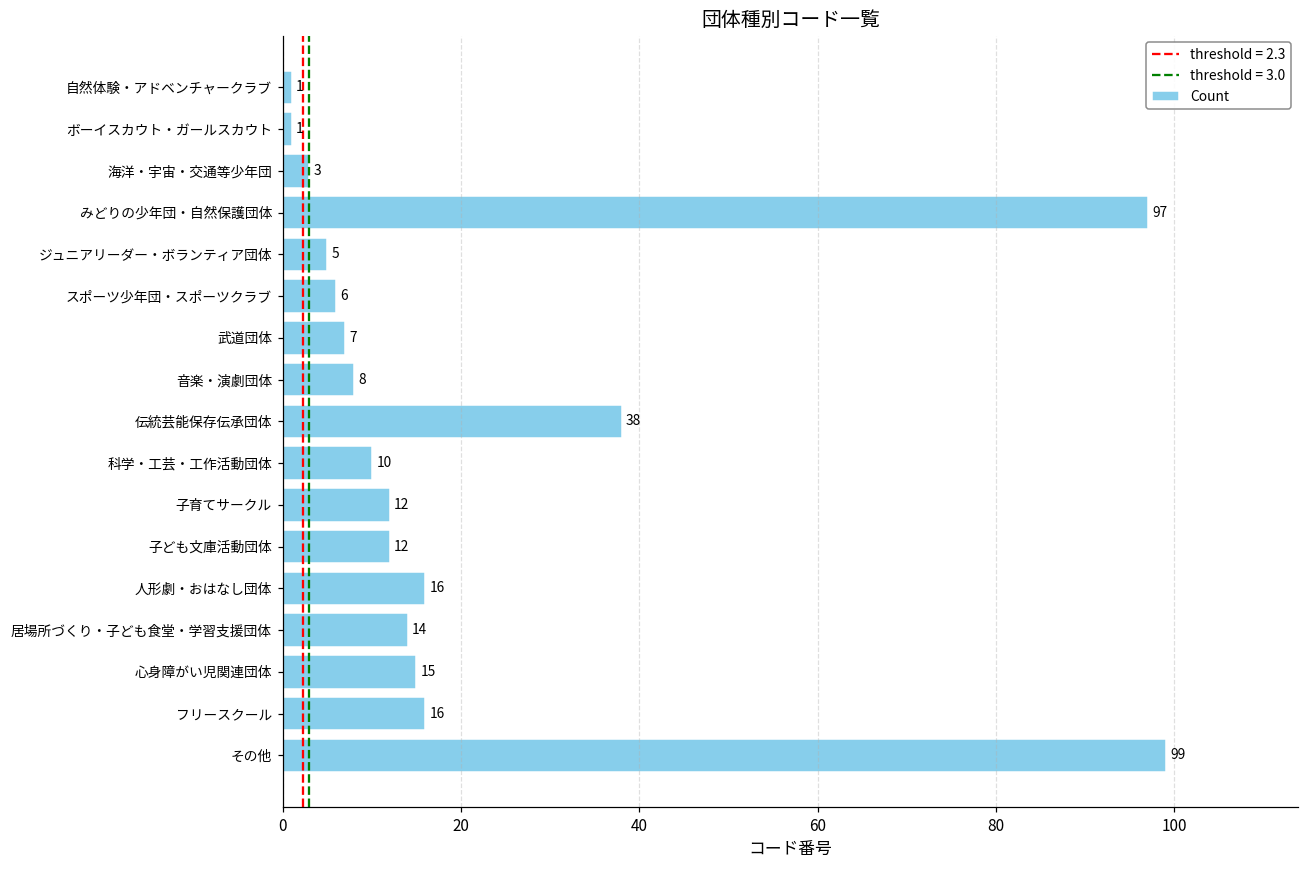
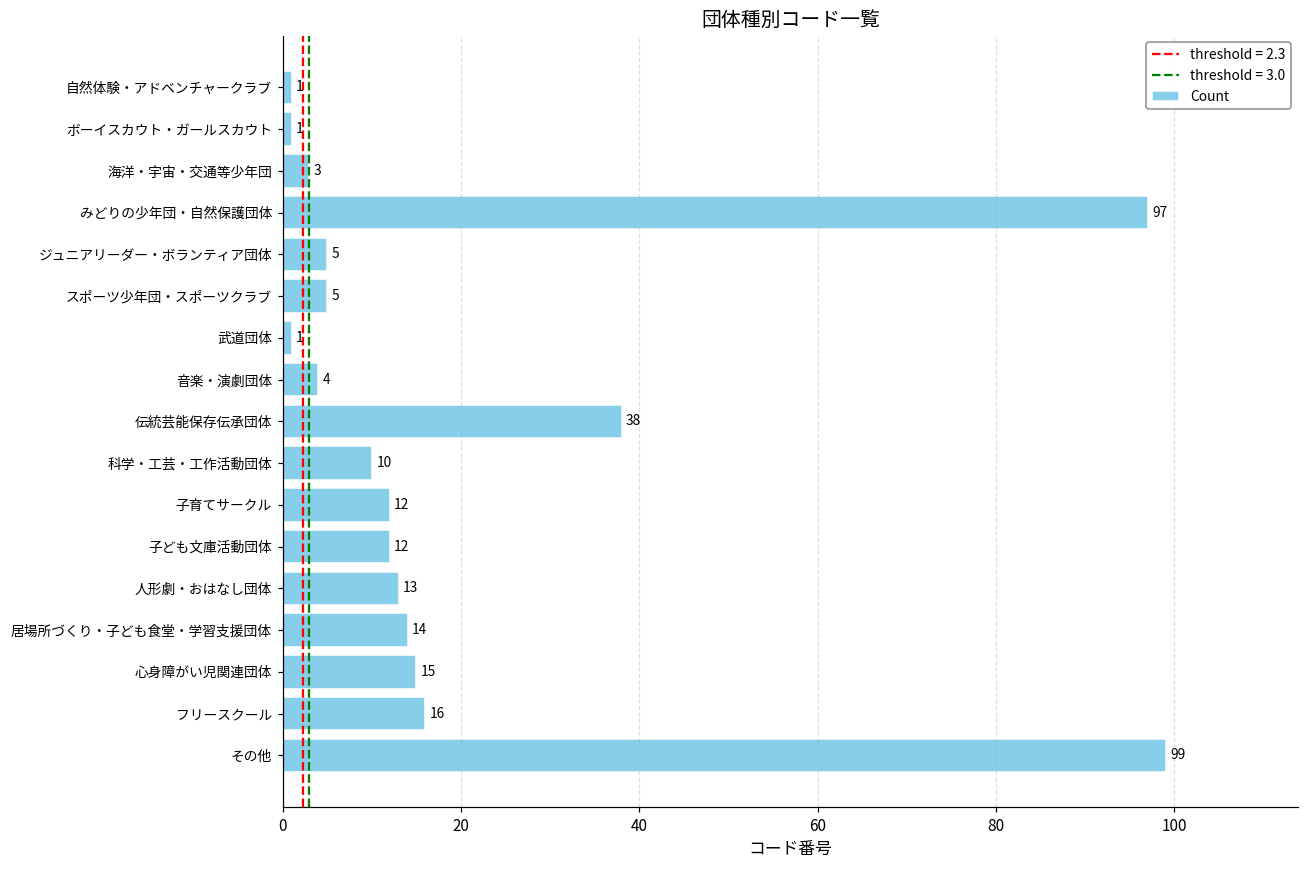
スポーツ少年団・スポーツクラブ: 6 -> 5
武道団体: 7 -> 1
音楽・演劇団体: 8 -> 4
人形劇・おはなし団体: 16 -> 13
